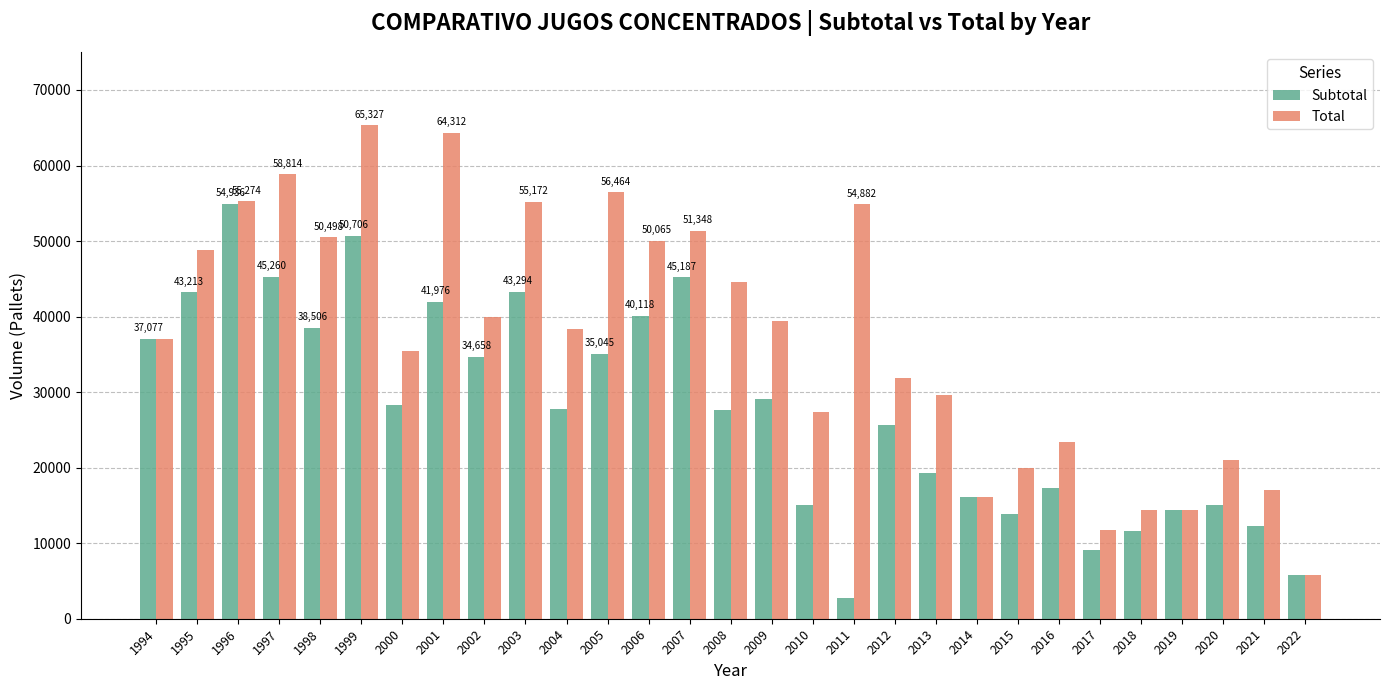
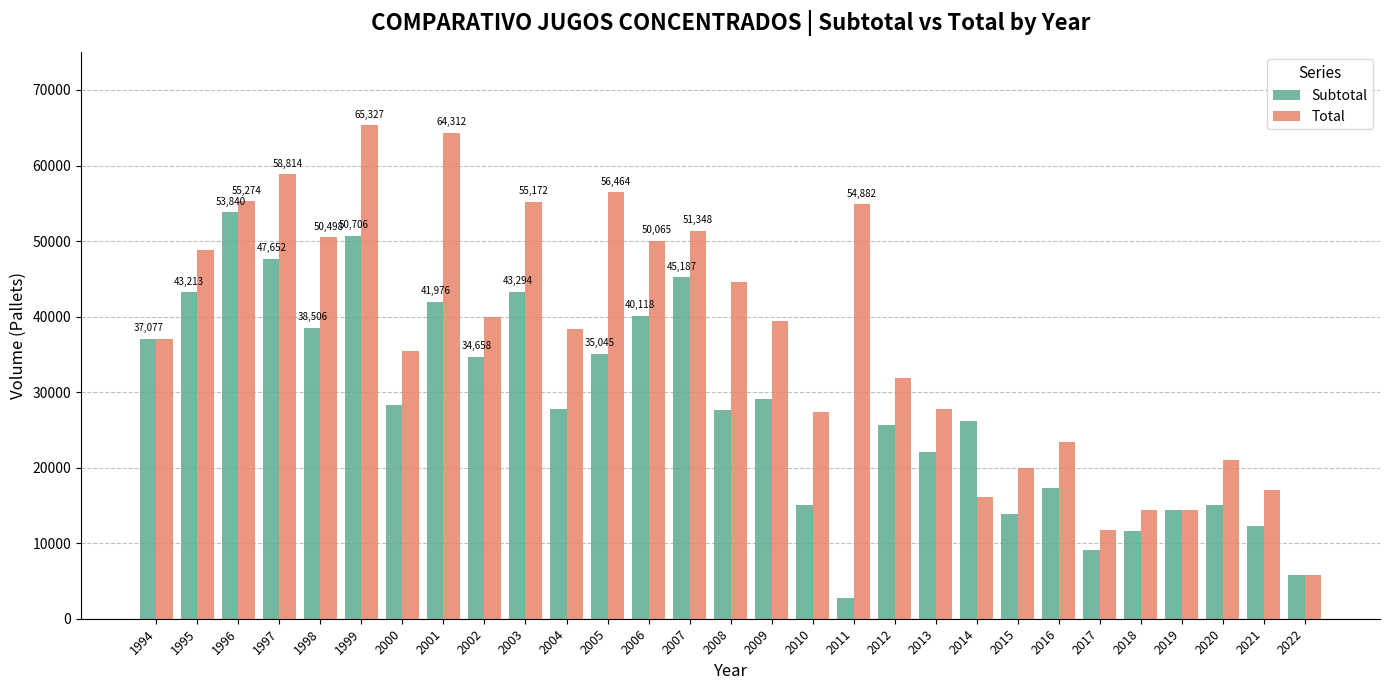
Subtotal, 1996: 54,936 -> 53,840
Subtotal, 1997: 45,260 -> 47,652
Subtotal, 2013: 19000 -> 22000
Total, 2013: 30000 -> 28000
Subtotal, 2014: 16000 -> 26000
